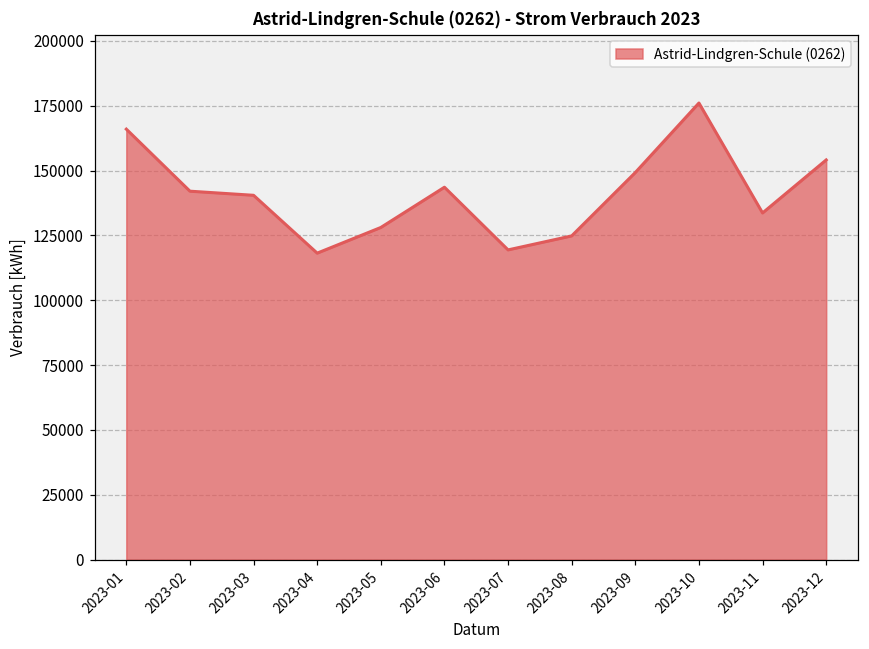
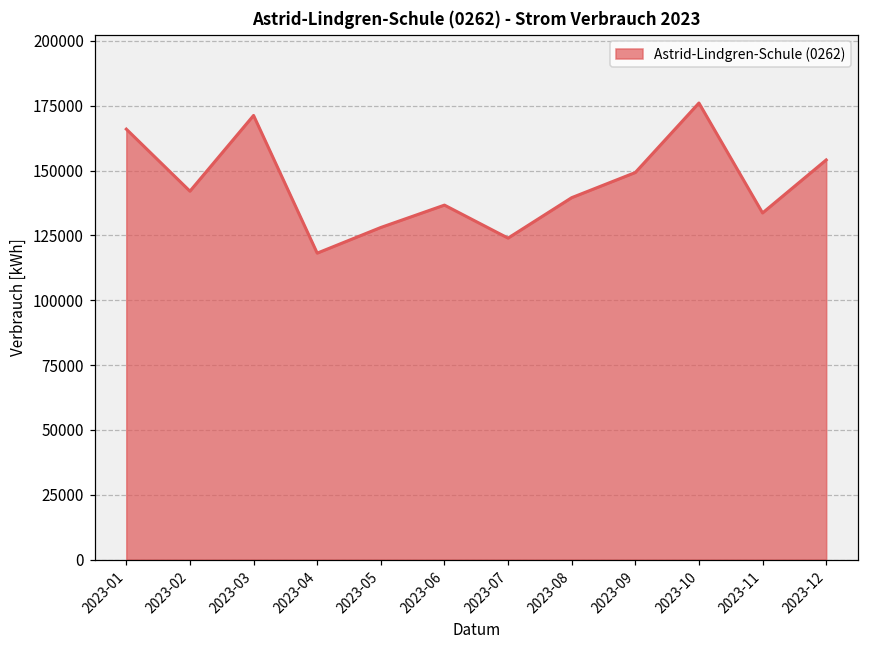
2023-03: 140000 -> 171000
2023-06: 144000 -> 137000
2023-07: 119000 -> 124000
2023-08: 125000 -> 140000
